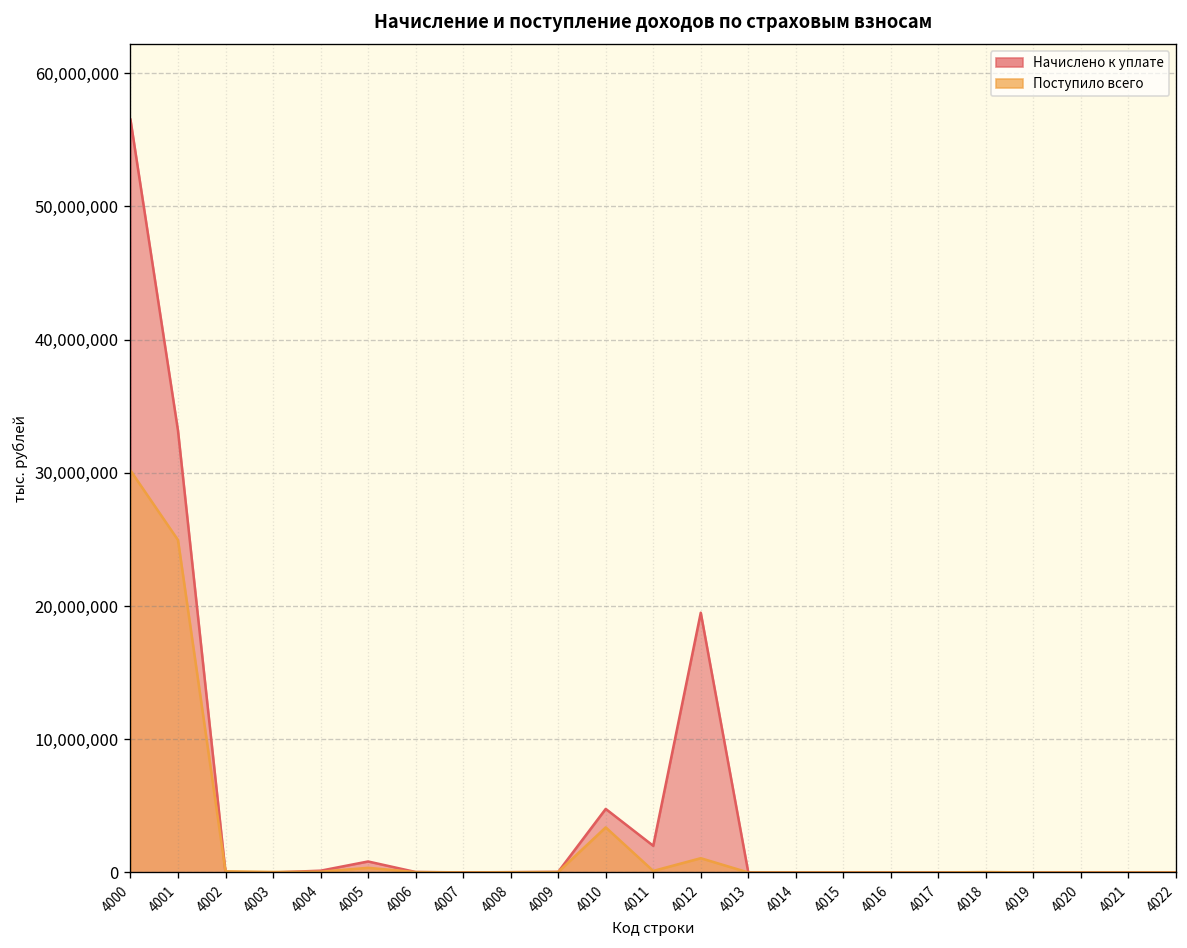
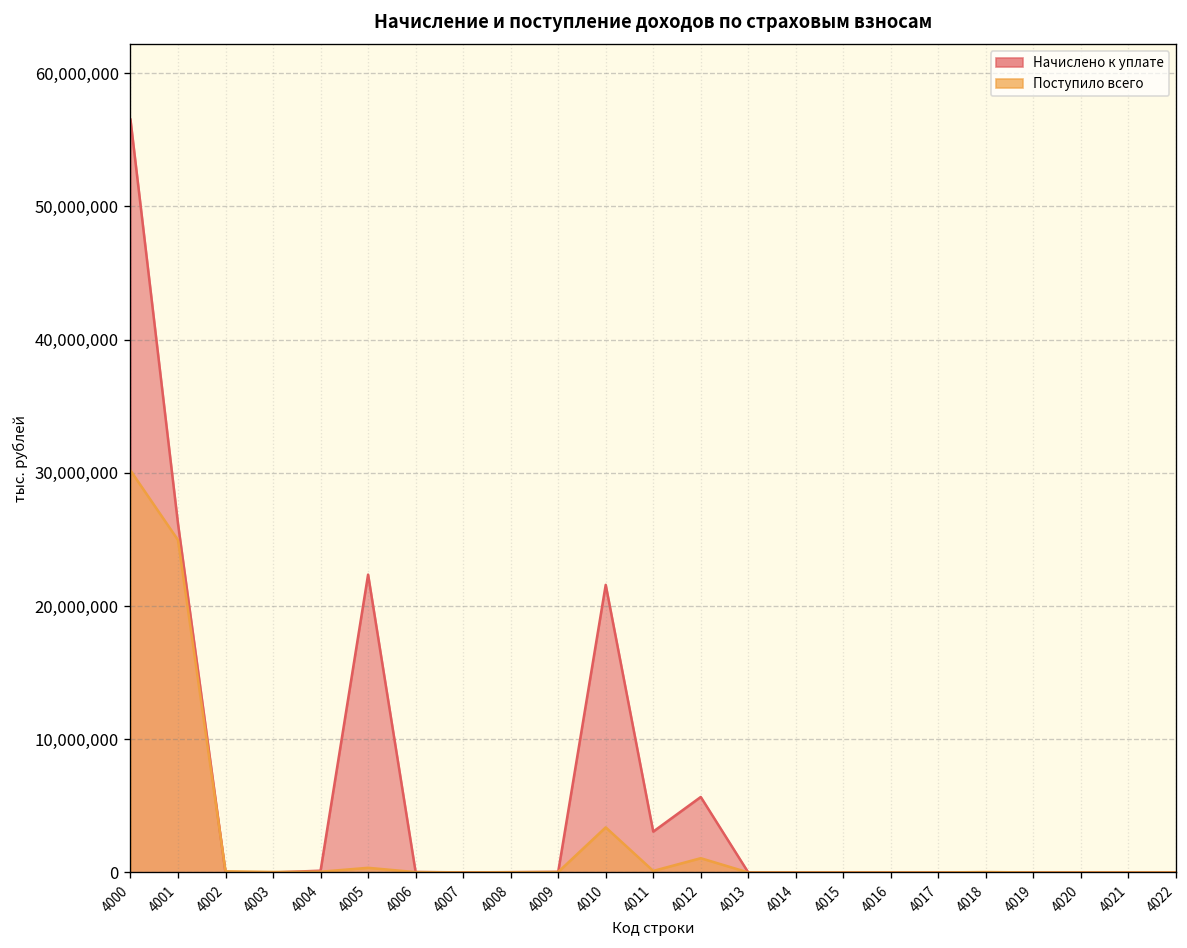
Начислено к уплате, 4001: 33,200,000 -> 26,200,000
Начислено к уплате, 4005: 800,000 -> 22,400,000
Начислено к уплате, 4010: 4,800,000 -> 21,600,000
Начислено к уплате, 4011: 2,000,000 -> 3,100,000
Начислено к уплате, 4012: 19,500,000 -> 5,700,000
